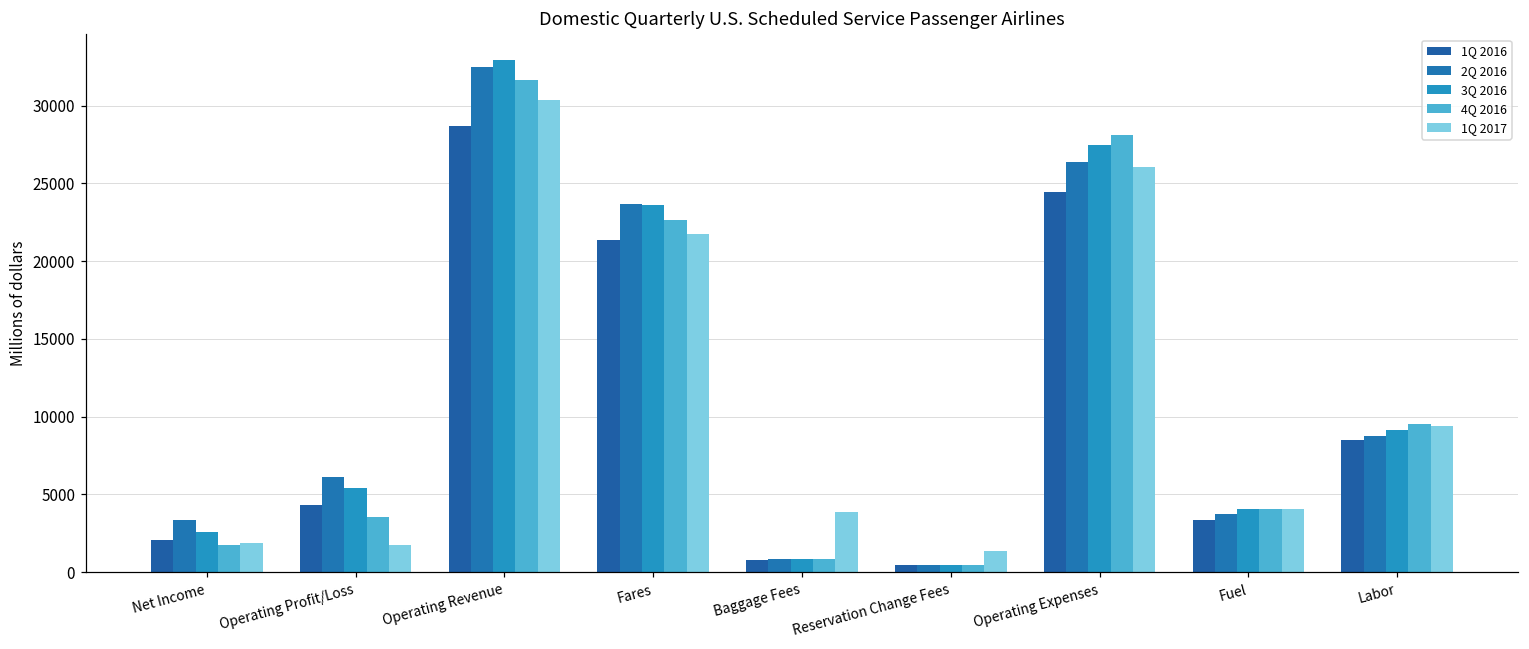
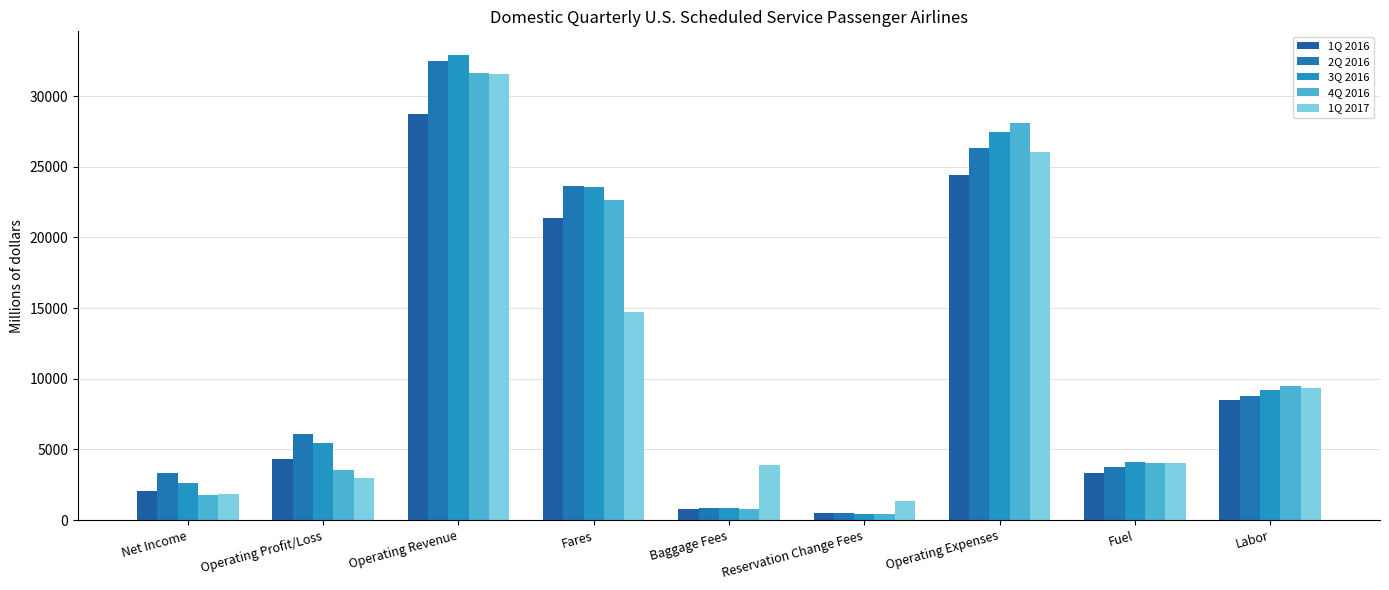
1Q 2017, Operating Profit/Loss: 1700 -> 3000
1Q 2017, Operating Revenue: 30400 -> 31500
1Q 2017, Fares: 21700 -> 14700
